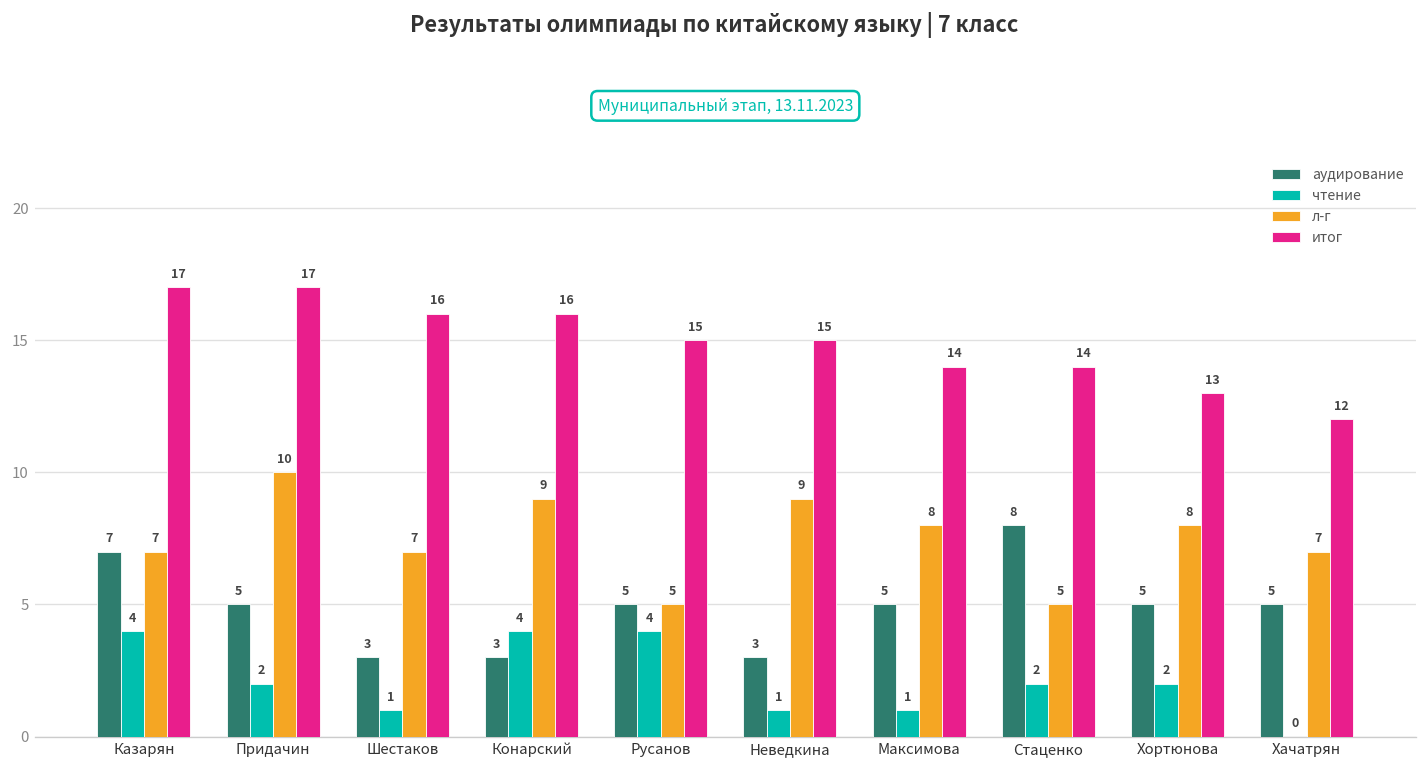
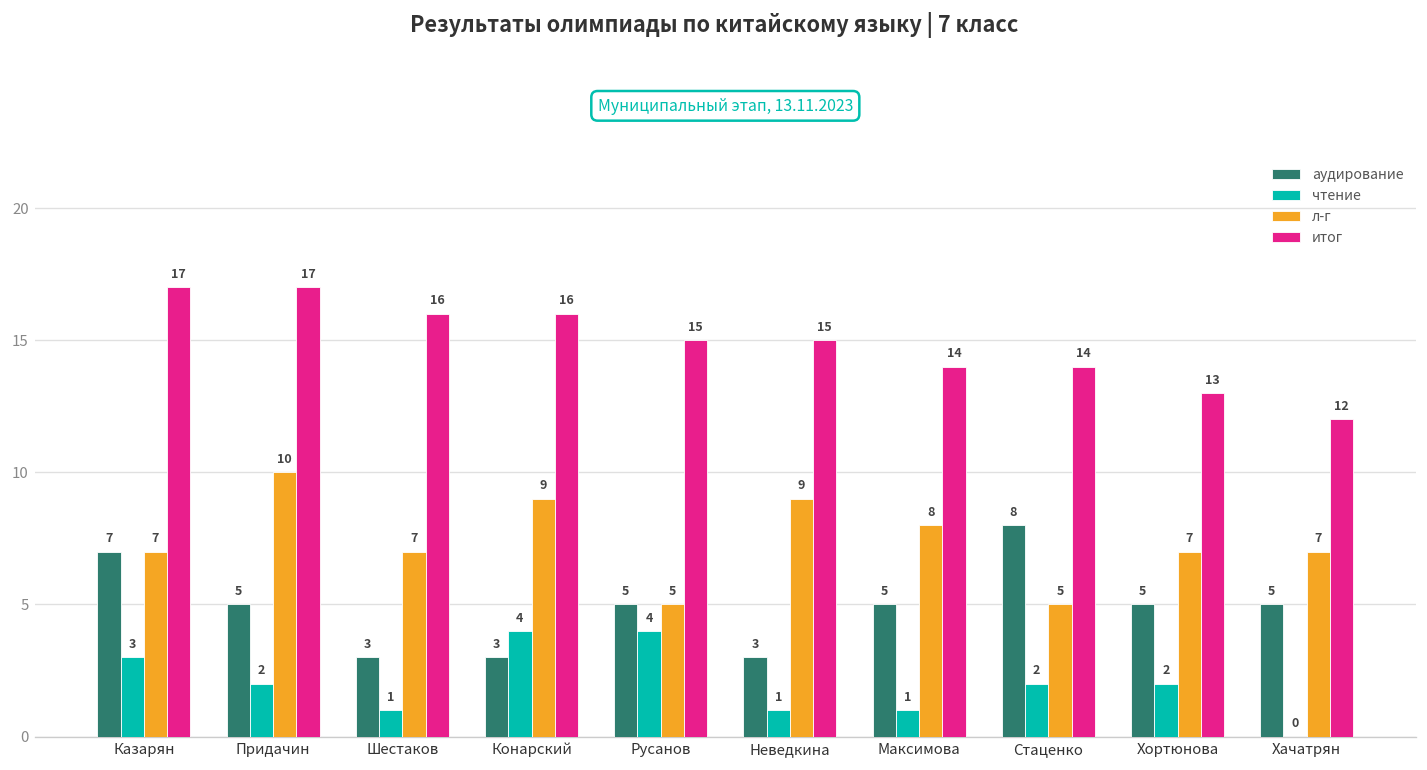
чтение, Казарян: 4 -> 3
л-г, Хортюнова: 8 -> 7
